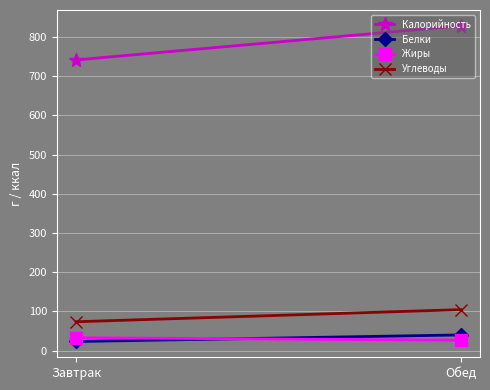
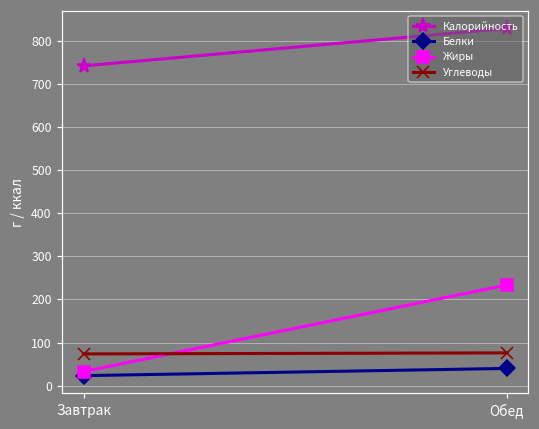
Жиры, Обед: 30 -> 230
Углеводы, Обед: 100 -> 80
